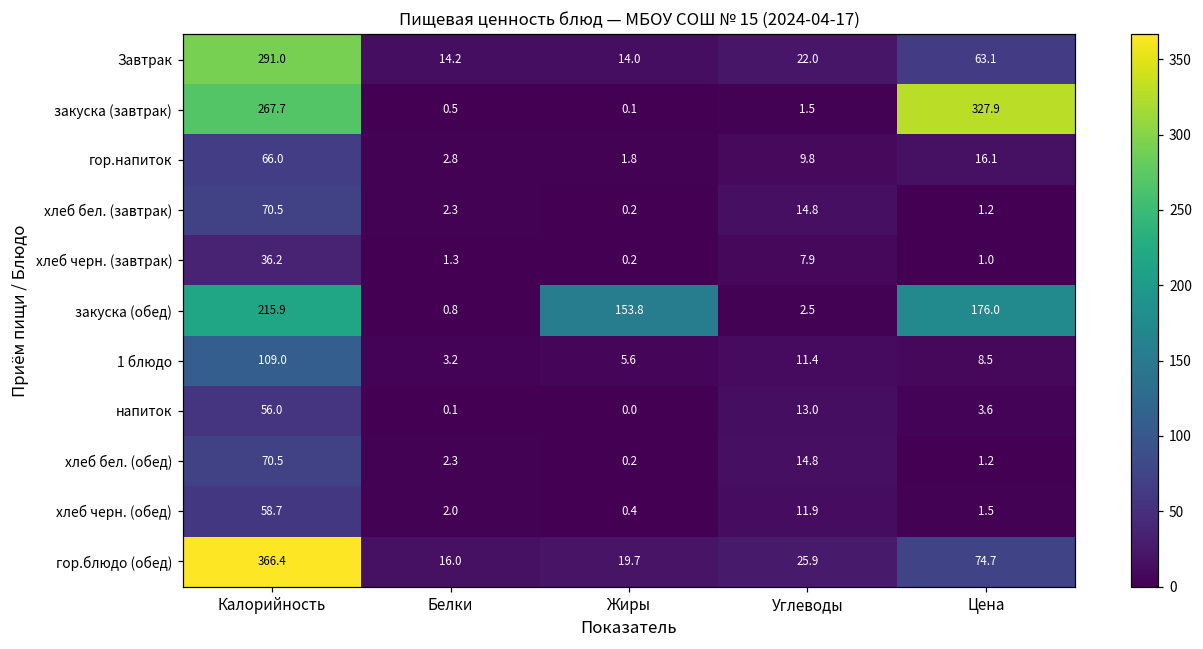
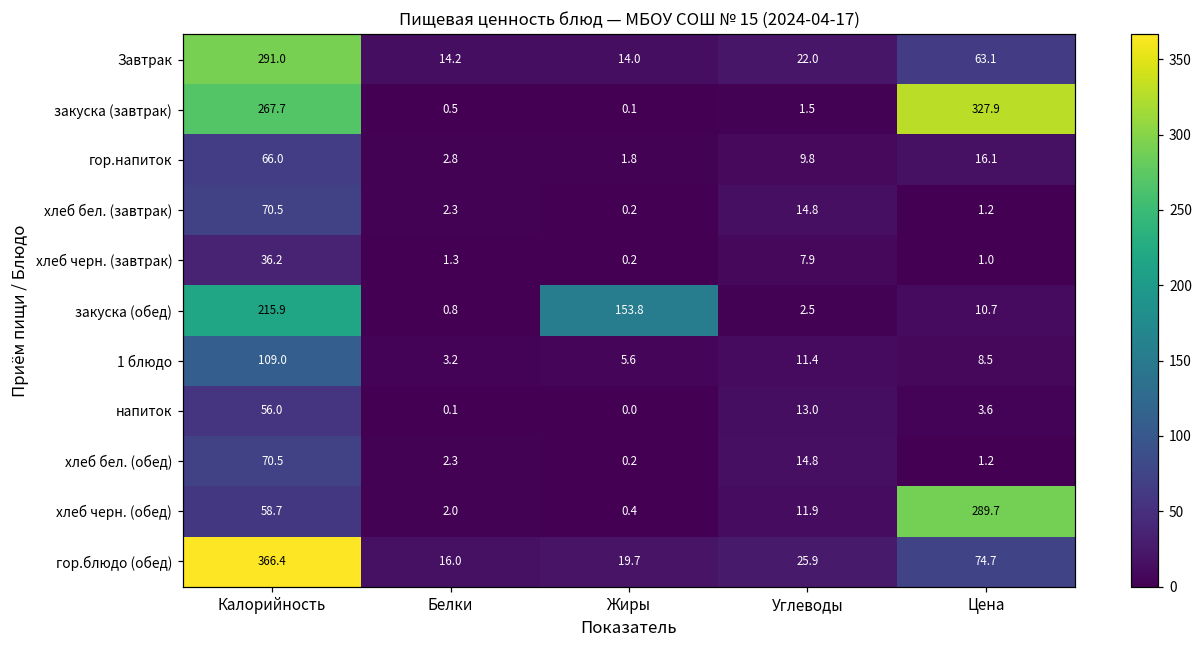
закуска (обед), Цена: 176.0 -> 10.7
хлеб черн. (обед), Цена: 1.5 -> 289.7
